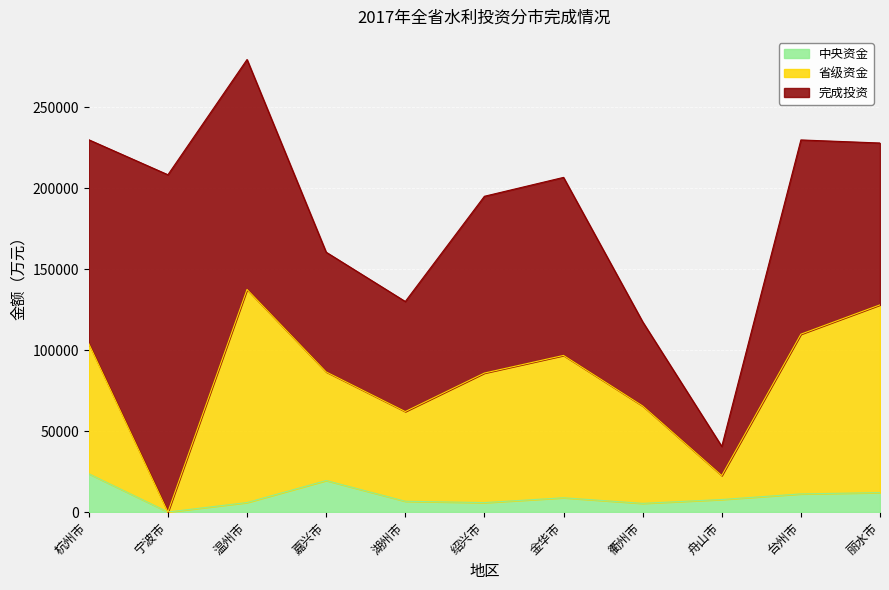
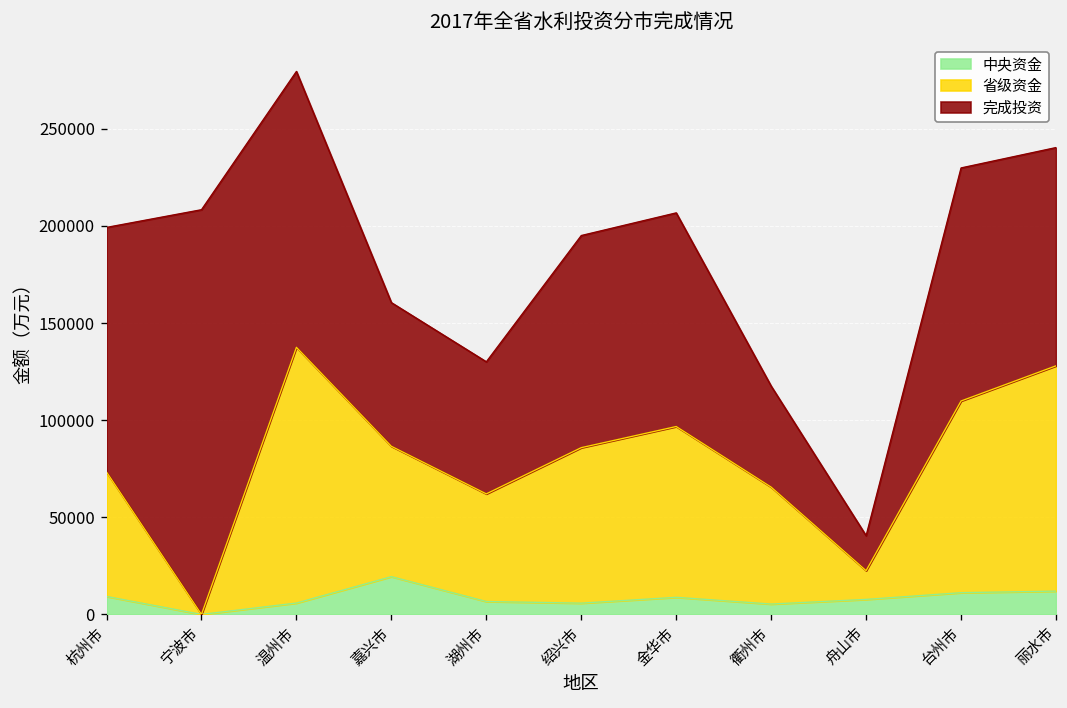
中央资金, 杭州市: 24000 -> 9000
省级资金, 杭州市: 80000 -> 64000
完成投资, 丽水市: 100000 -> 112000
